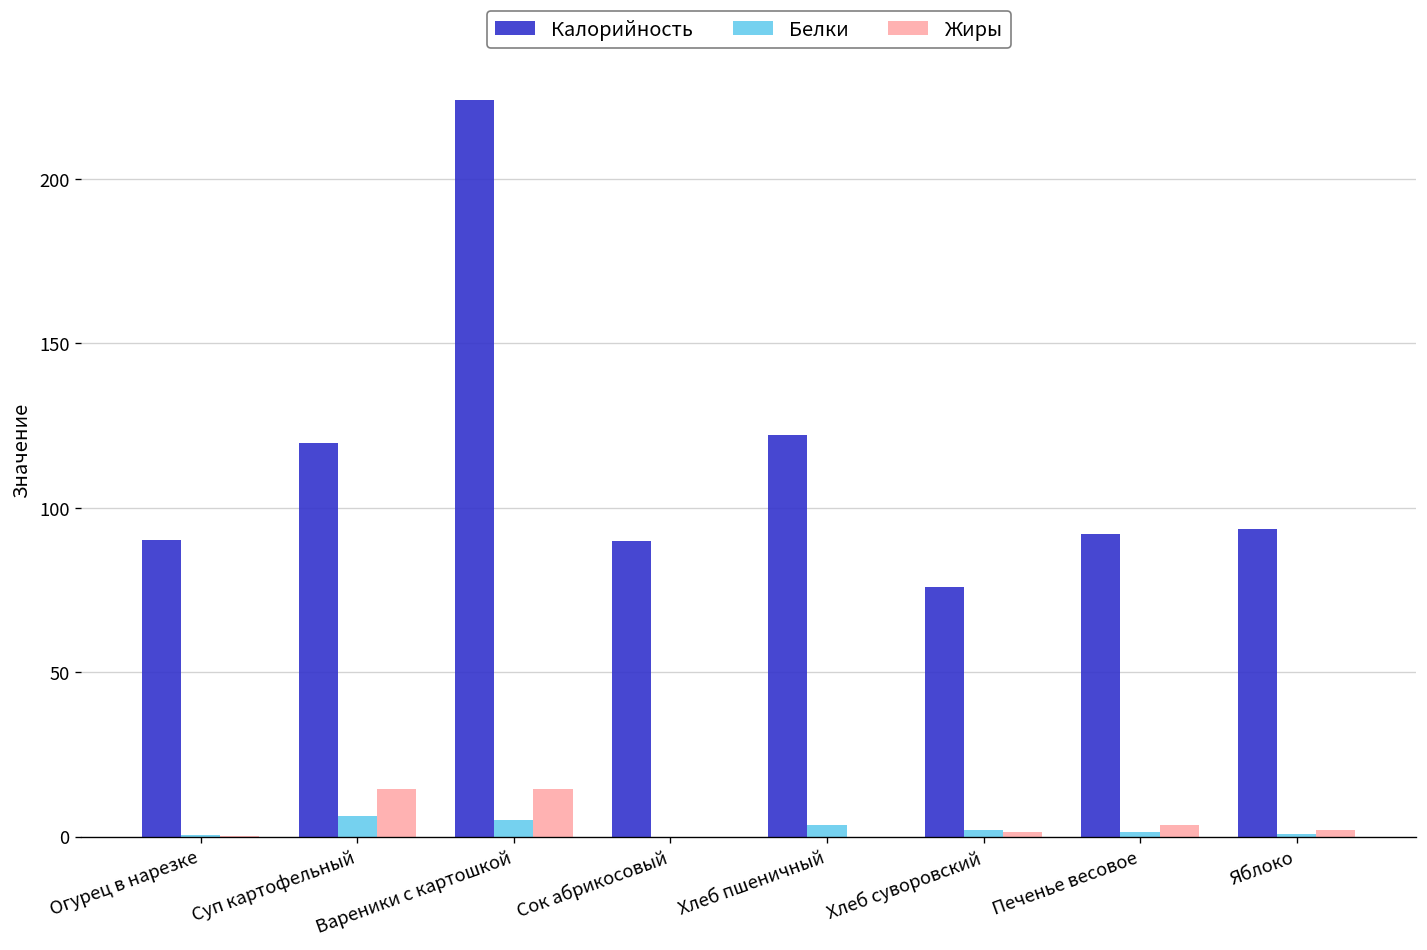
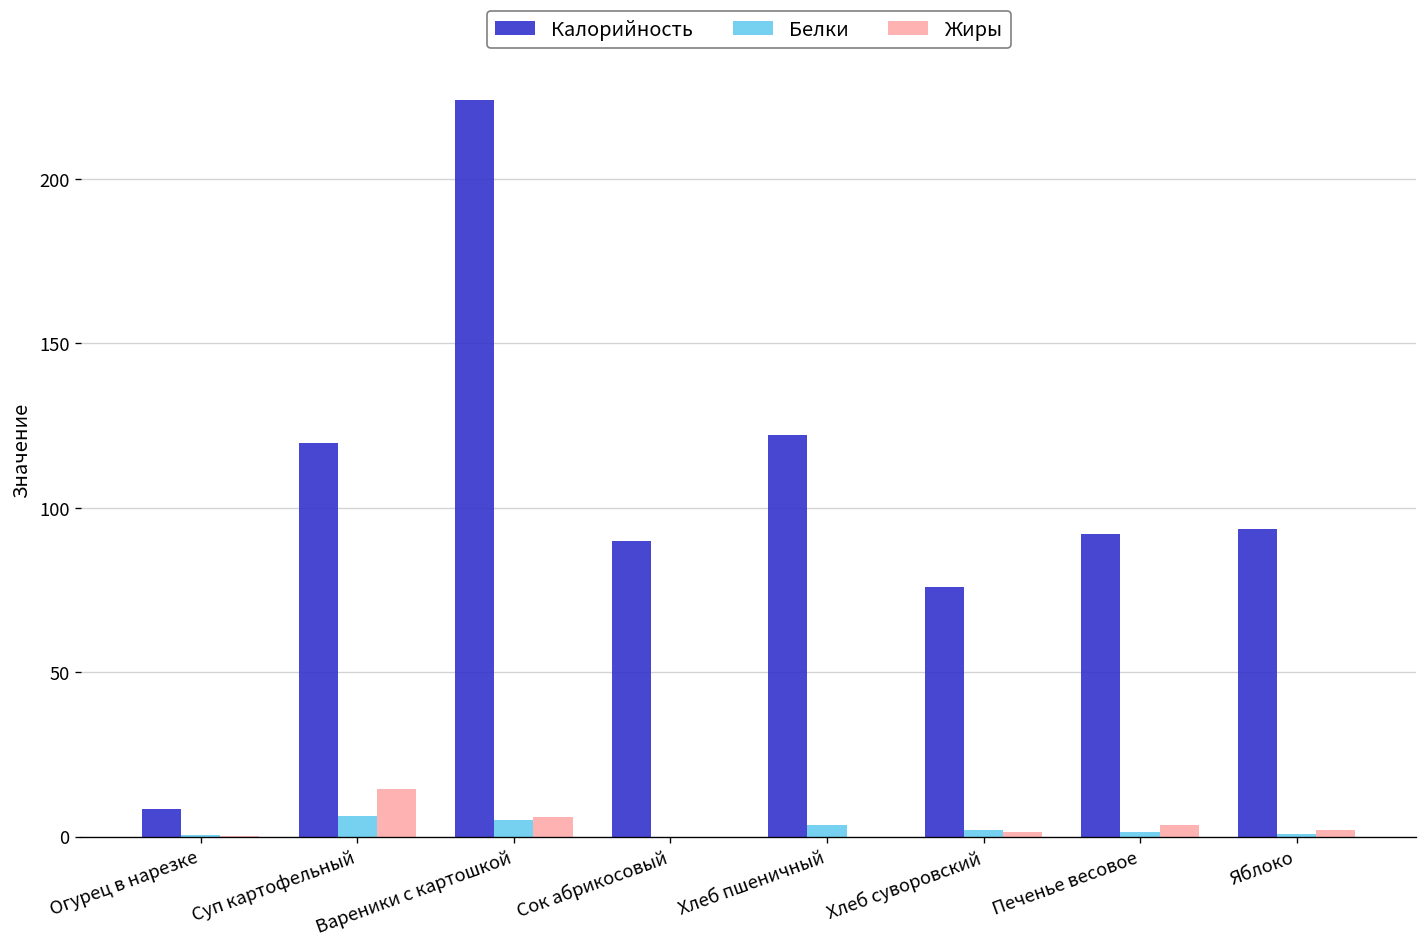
Калорийность, Огурец в нарезке: 90 -> 8
Жиры, Вареники с картошкой: 14 -> 6
